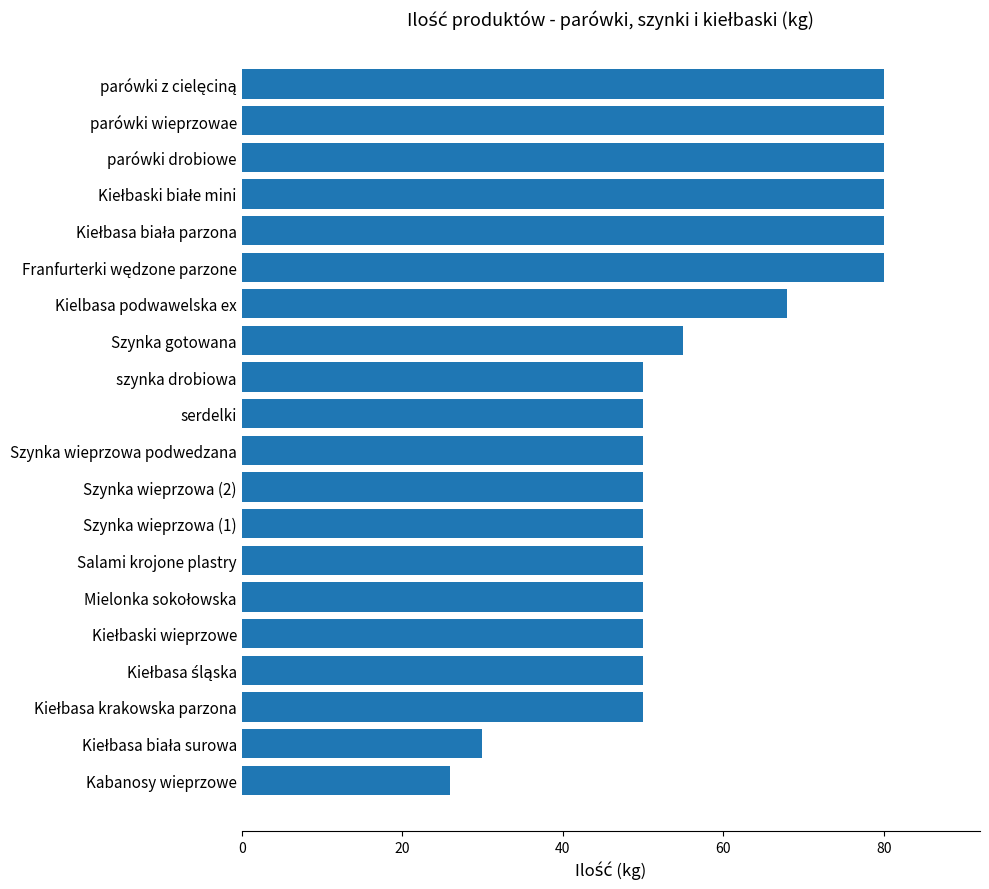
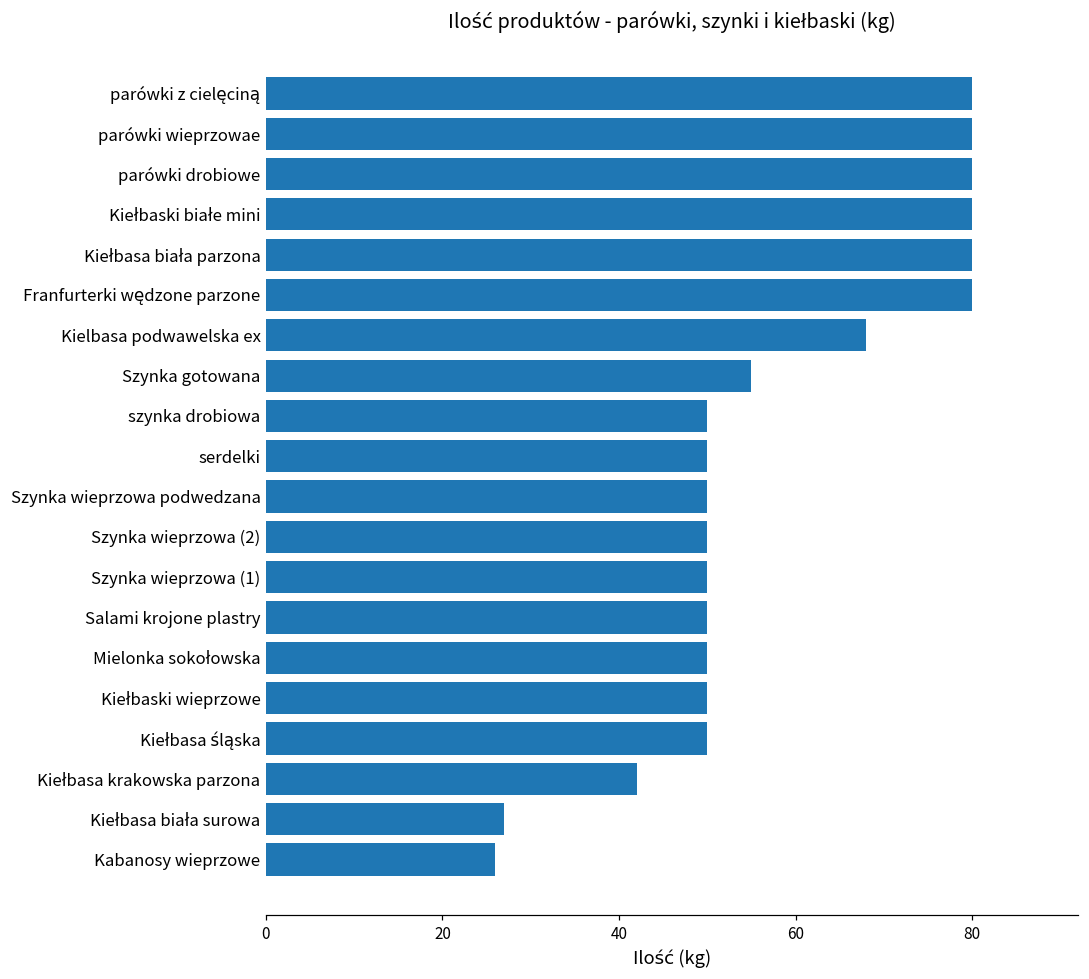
Kiełbasa krakowska parzona: 50 -> 42
Kiełbasa biała surowa: 30 -> 27
